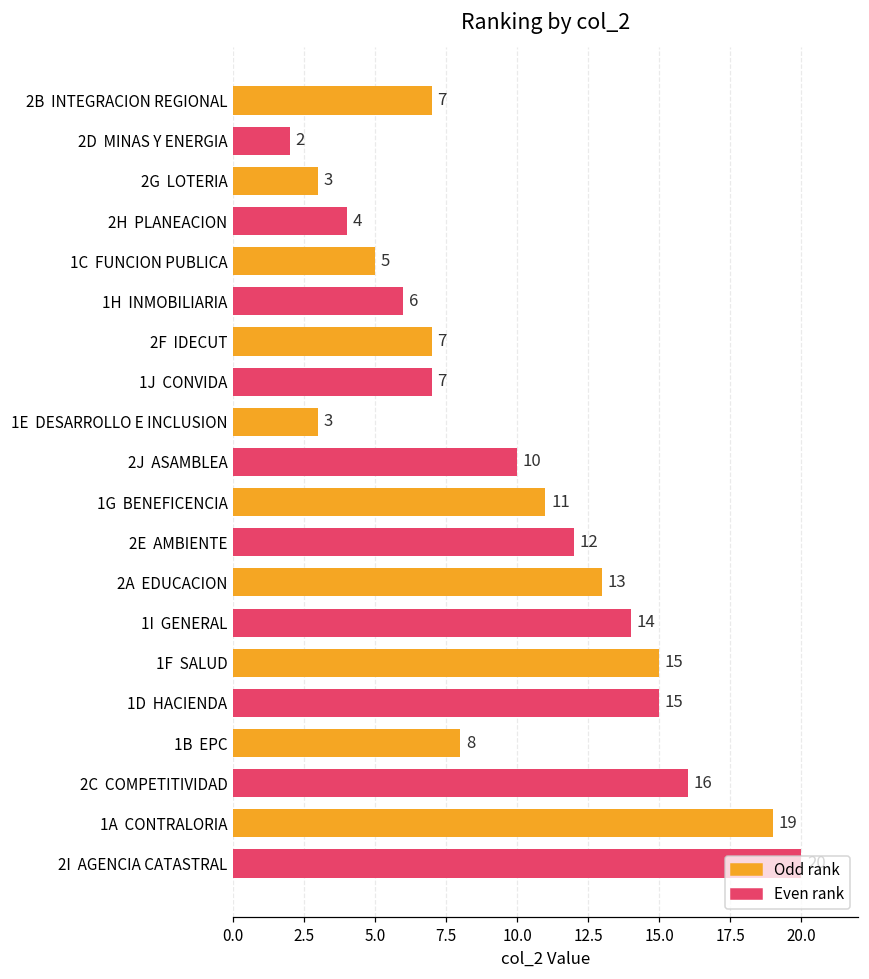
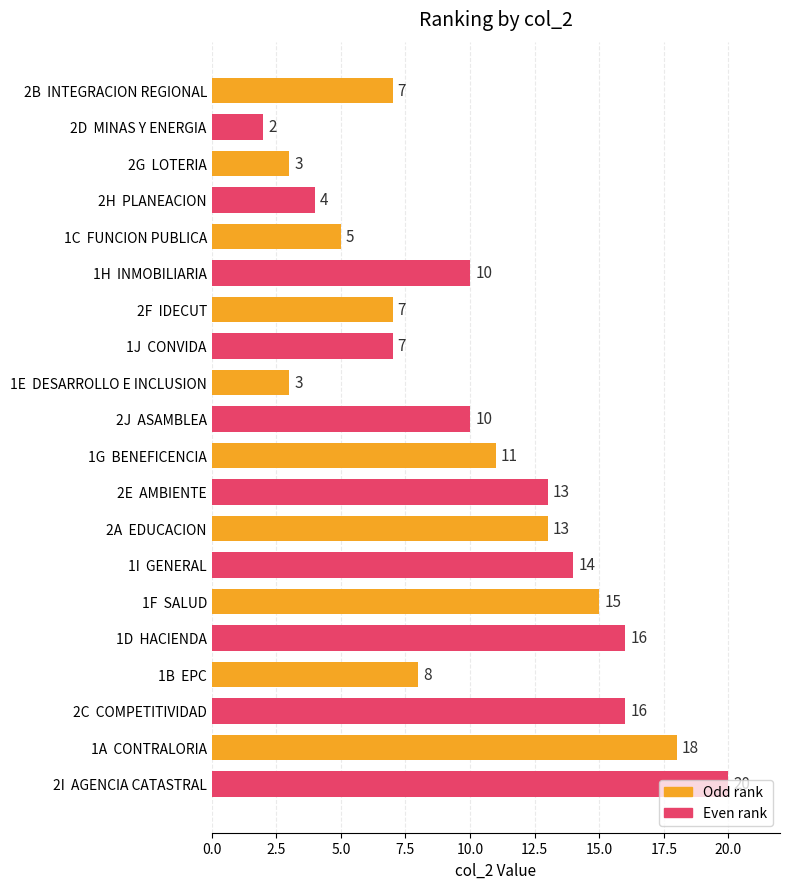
1H INMOBILIARIA: 6 -> 10
2E AMBIENTE: 12 -> 13
1D HACIENDA: 15 -> 16
1A CONTRALORIA: 19 -> 18
